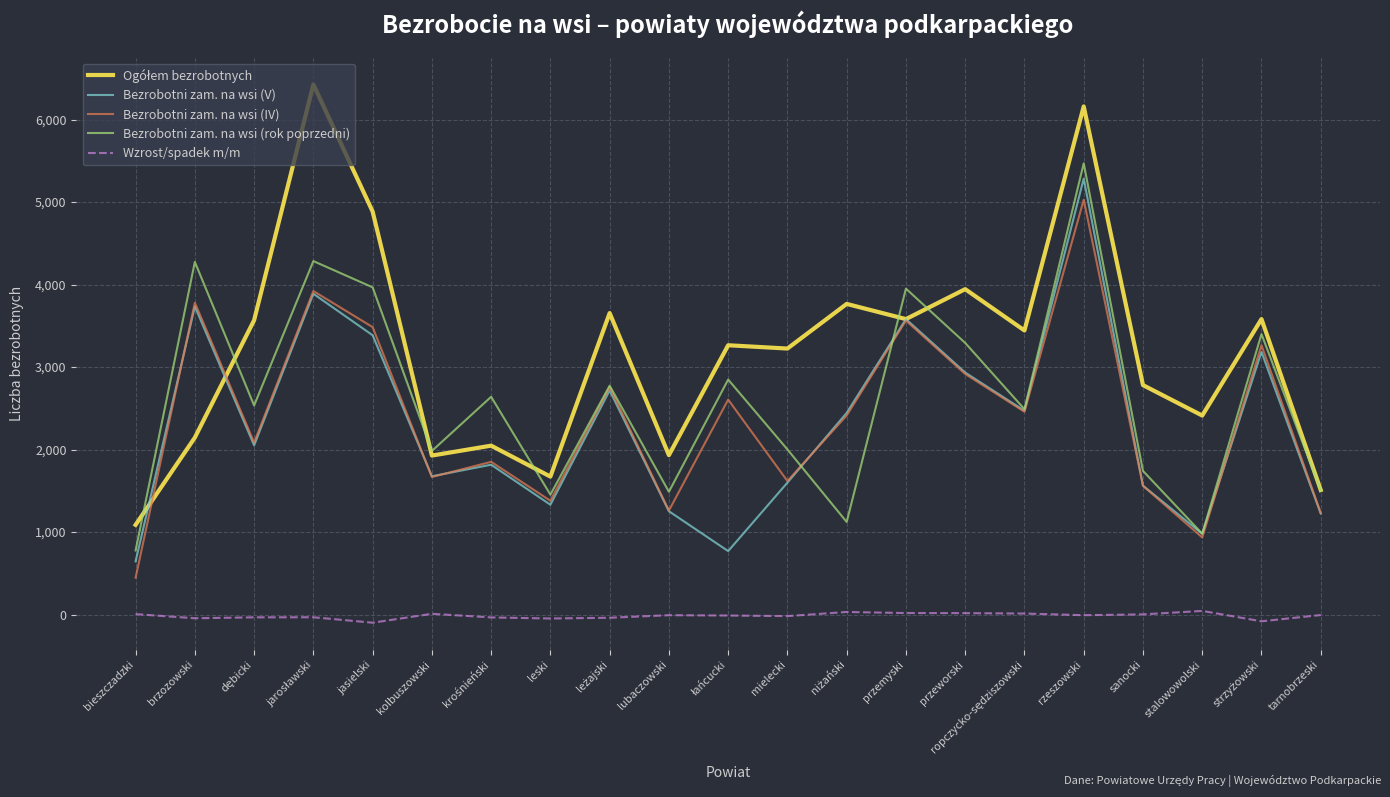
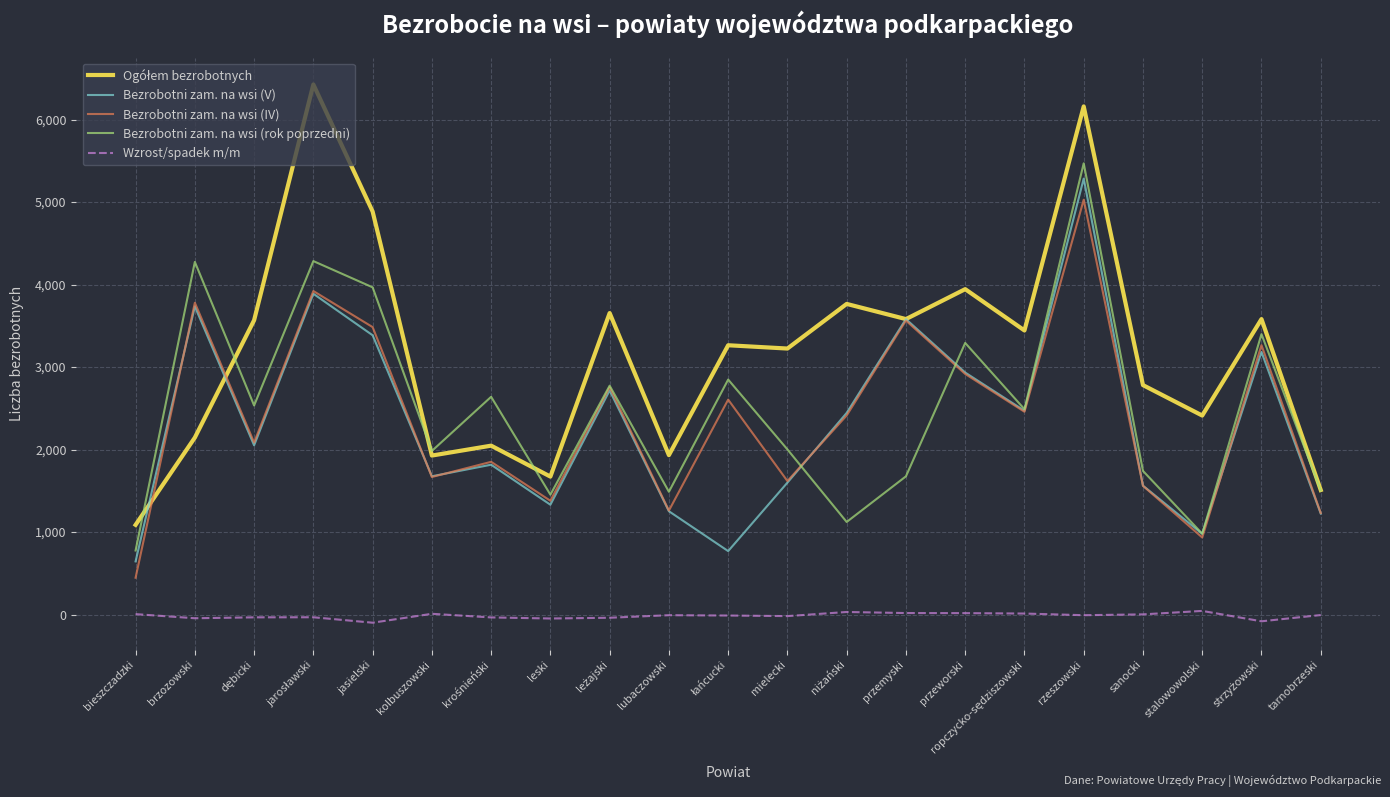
Bezrobotni zam. na wsi (rok poprzedni), przemyski: 4,000 -> 1,700
